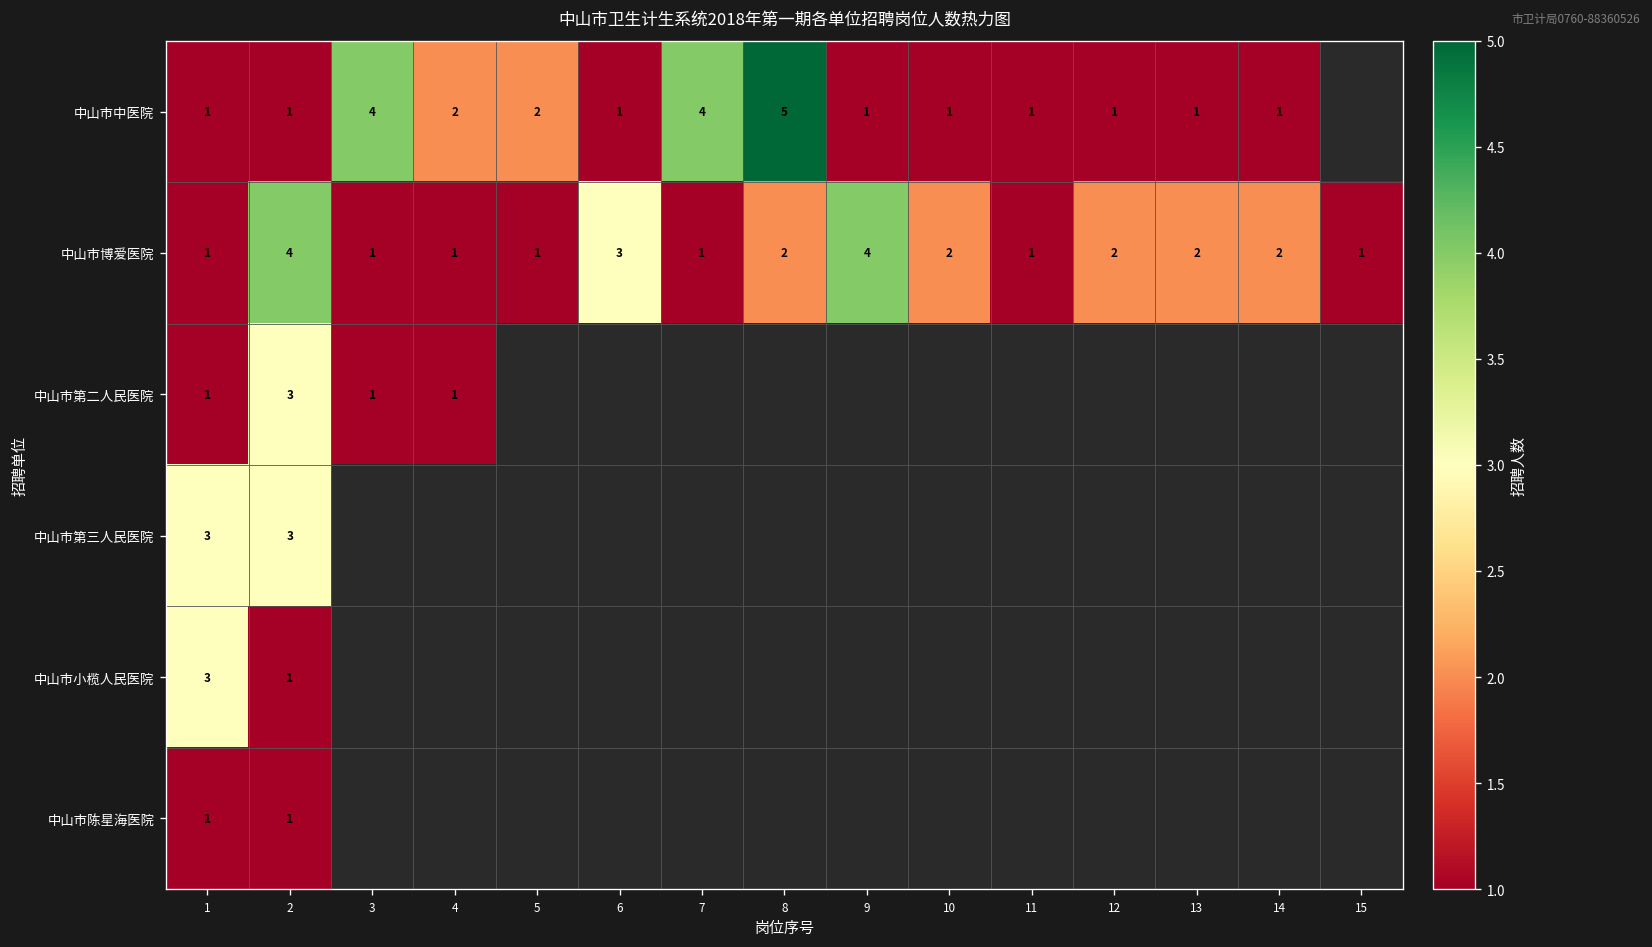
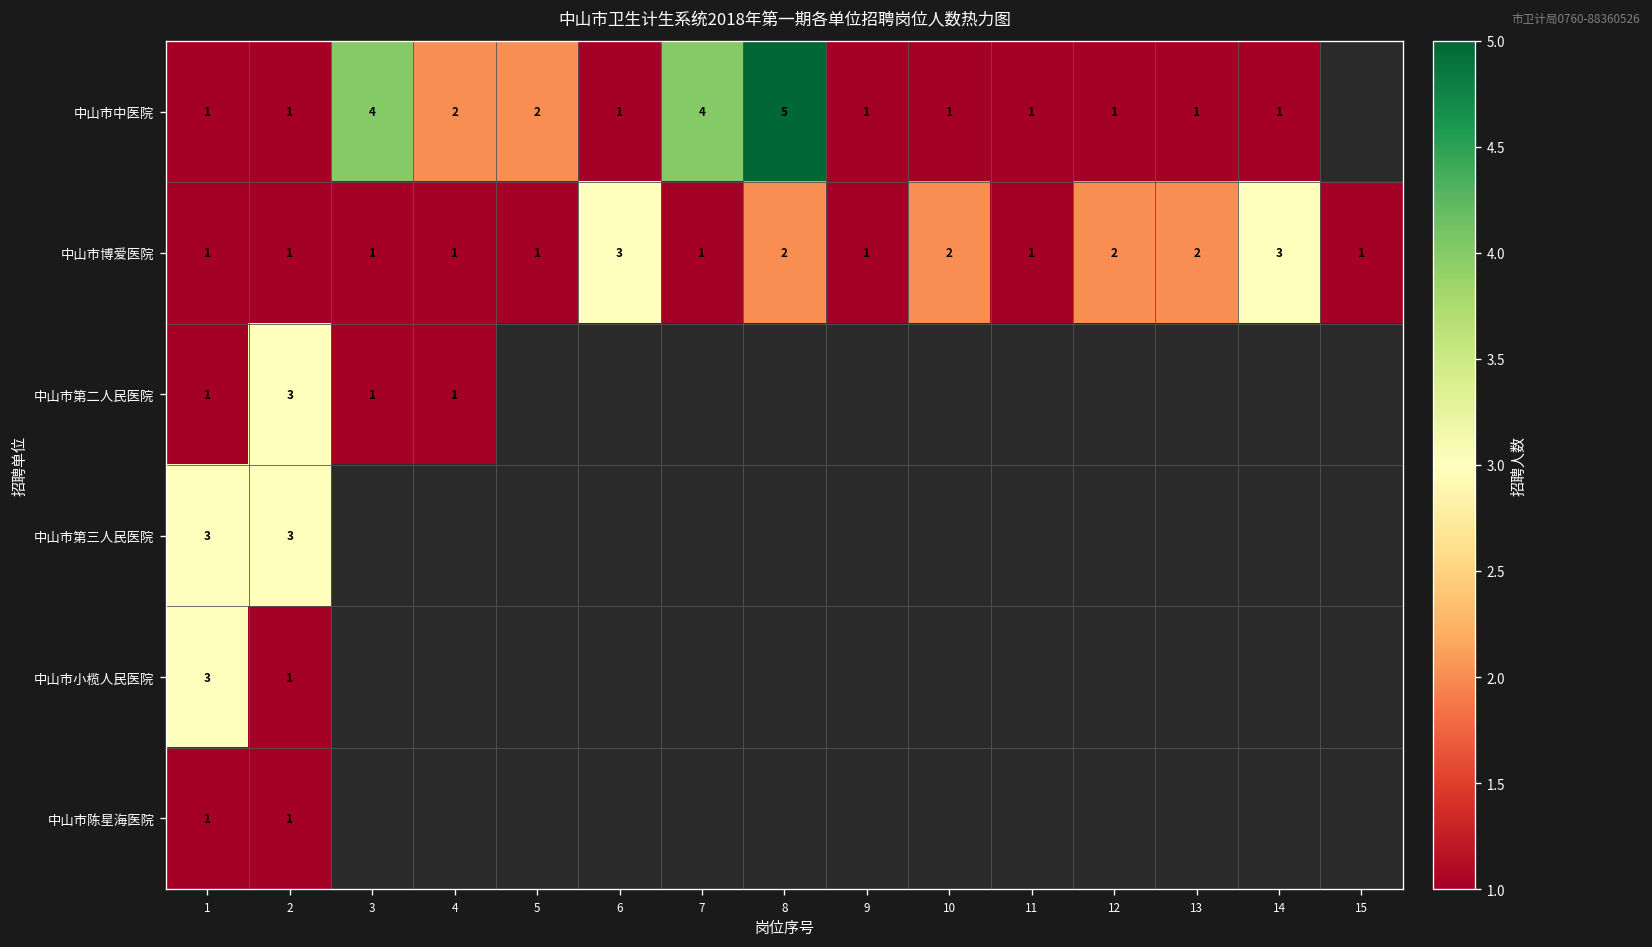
中山市博爱医院, 2: 4 -> 1
中山市博爱医院, 9: 4 -> 1
中山市博爱医院, 14: 2 -> 3
